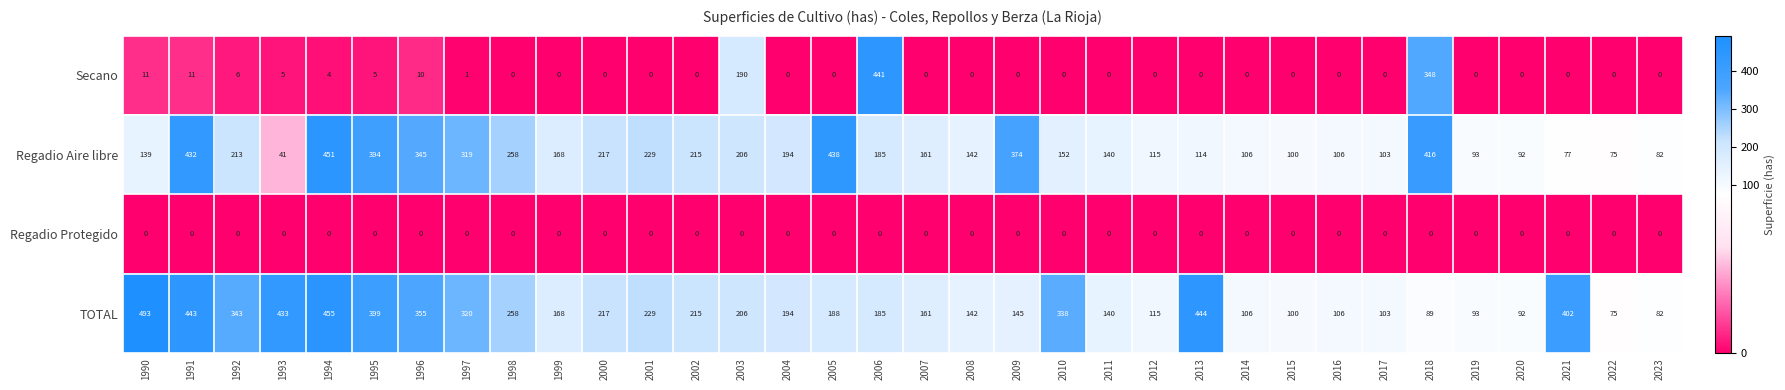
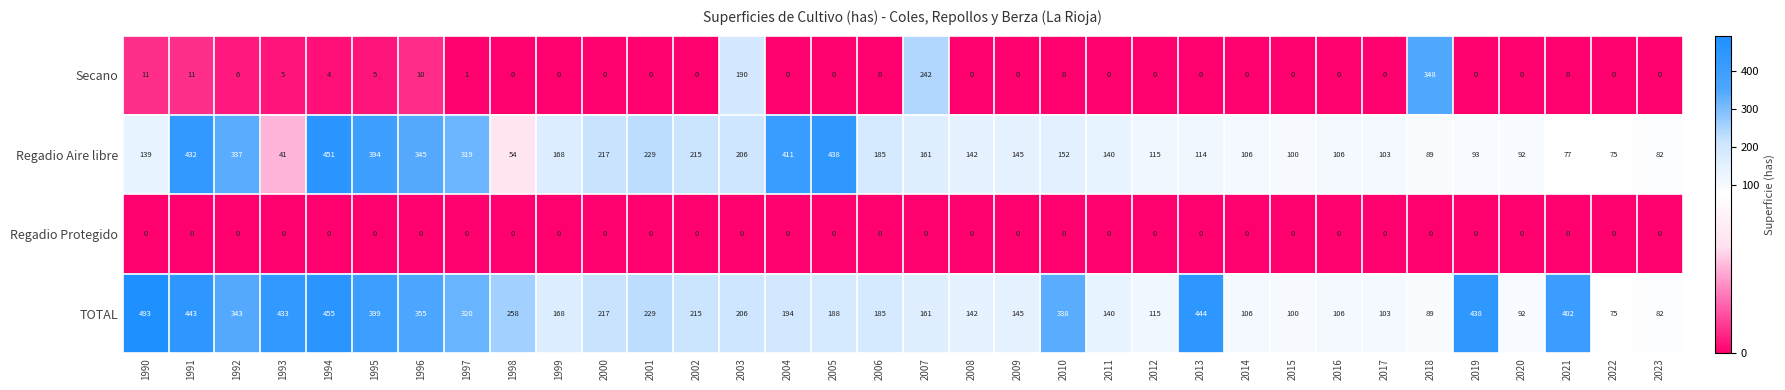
Secano, 2006: 441 -> 0
Secano, 2007: 0 -> 242
Regadio Aire libre, 1992: 213 -> 337
Regadio Aire libre, 1998: 258 -> 54
Regadio Aire libre, 2004: 194 -> 411
Regadio Aire libre, 2009: 374 -> 145
Regadio Aire libre, 2018: 416 -> 89
TOTAL, 2019: 93 -> 438
